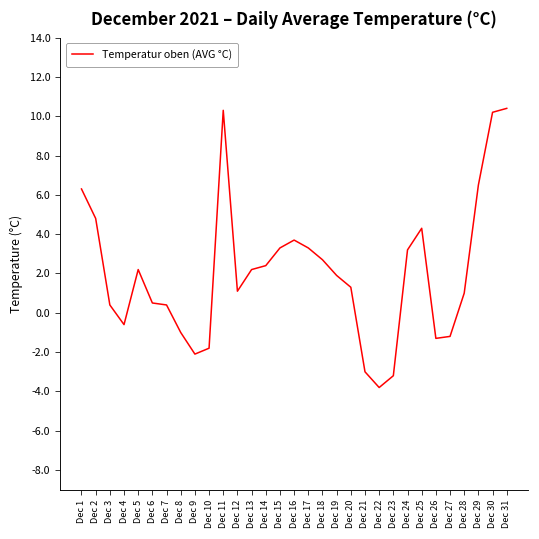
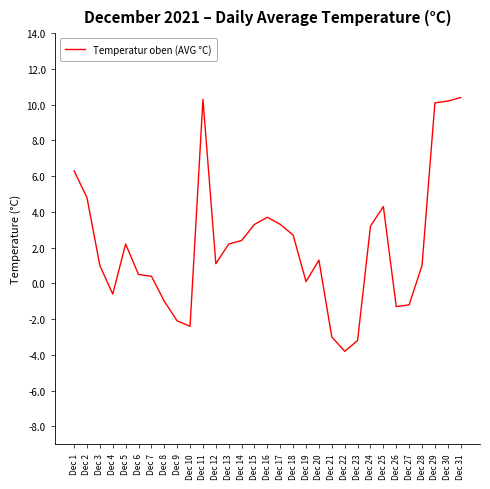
Dec 3: 0.4 -> 1.0
Dec 10: -1.8 -> -2.4
Dec 19: 1.9 -> 0.1
Dec 29: 6.5 -> 10.1
